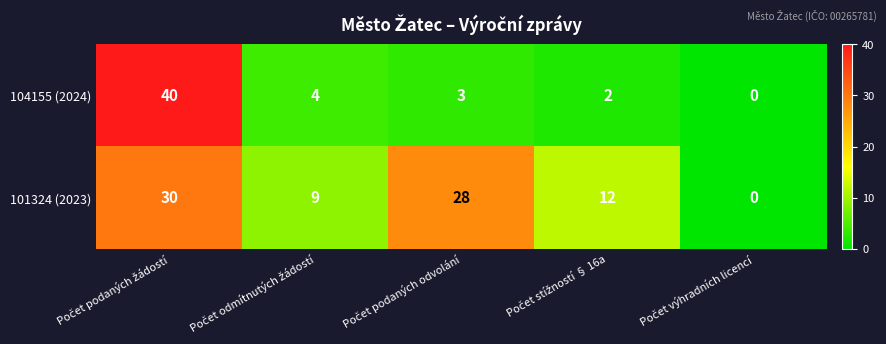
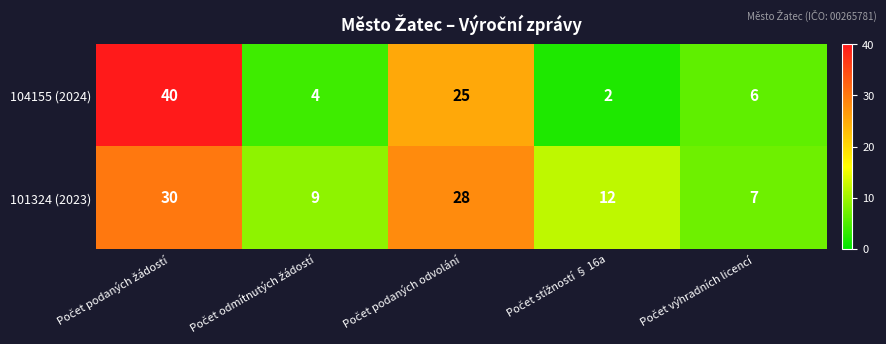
104155 (2024), Počet podaných odvolání: 3 -> 25
104155 (2024), Počet výhradních licencí: 0 -> 6
101324 (2023), Počet výhradních licencí: 0 -> 7
